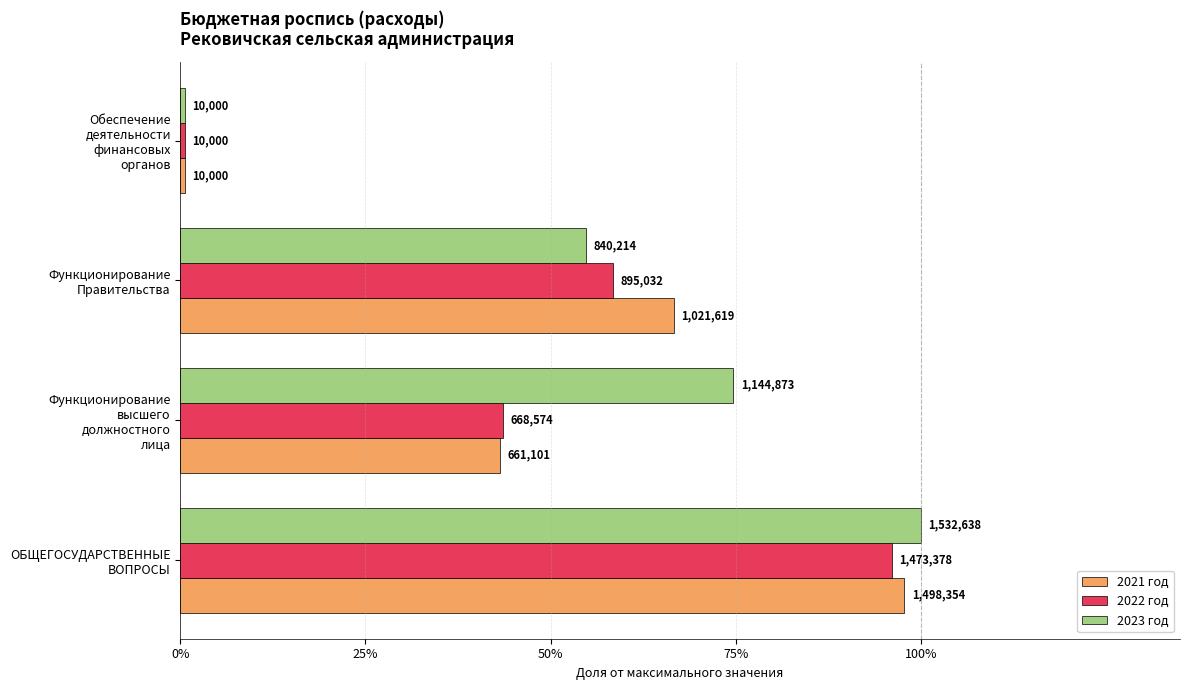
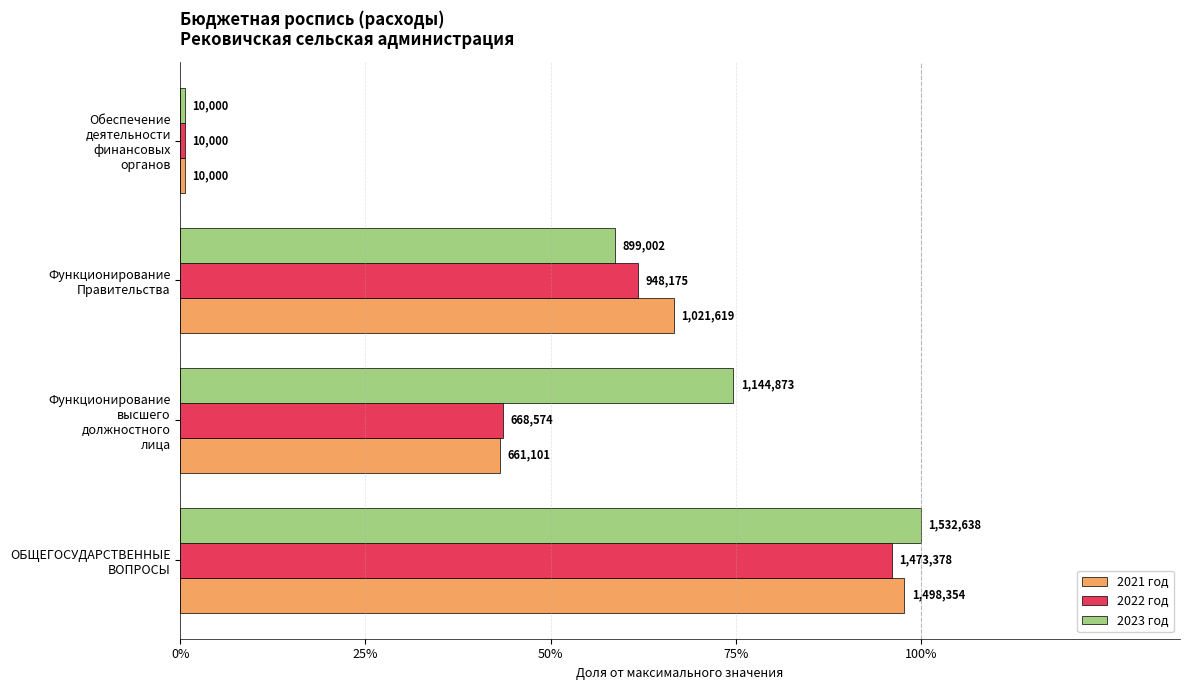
2023 год, Функционирование Правительства: 840,214 -> 899,002
2022 год, Функционирование Правительства: 895,032 -> 948,175
